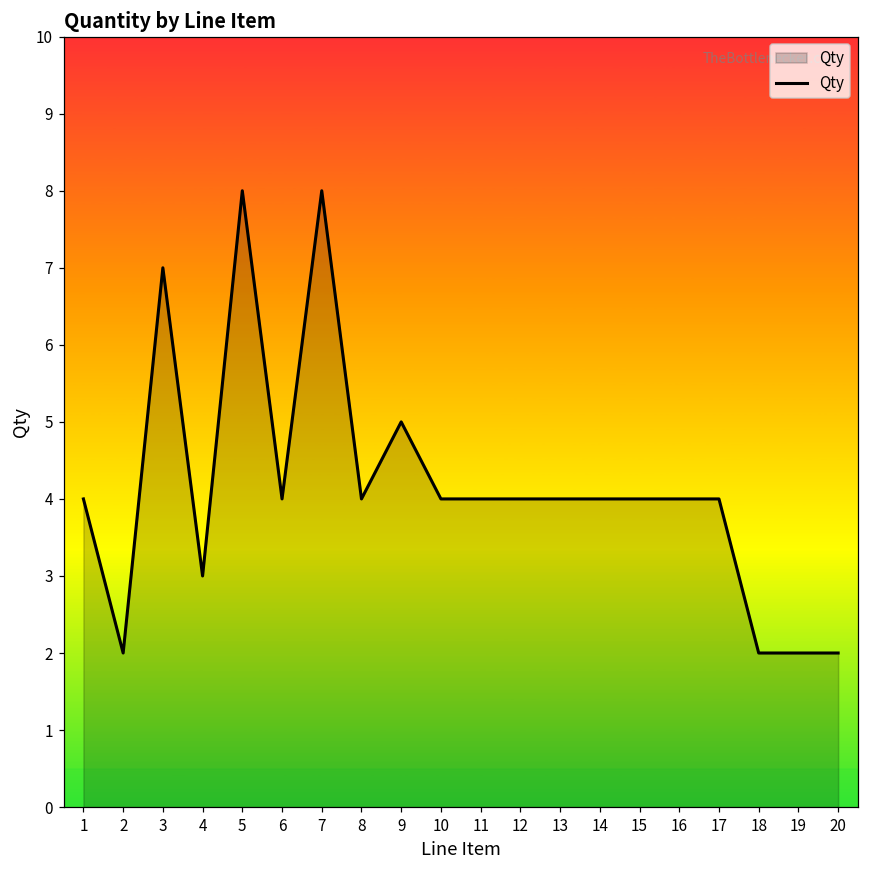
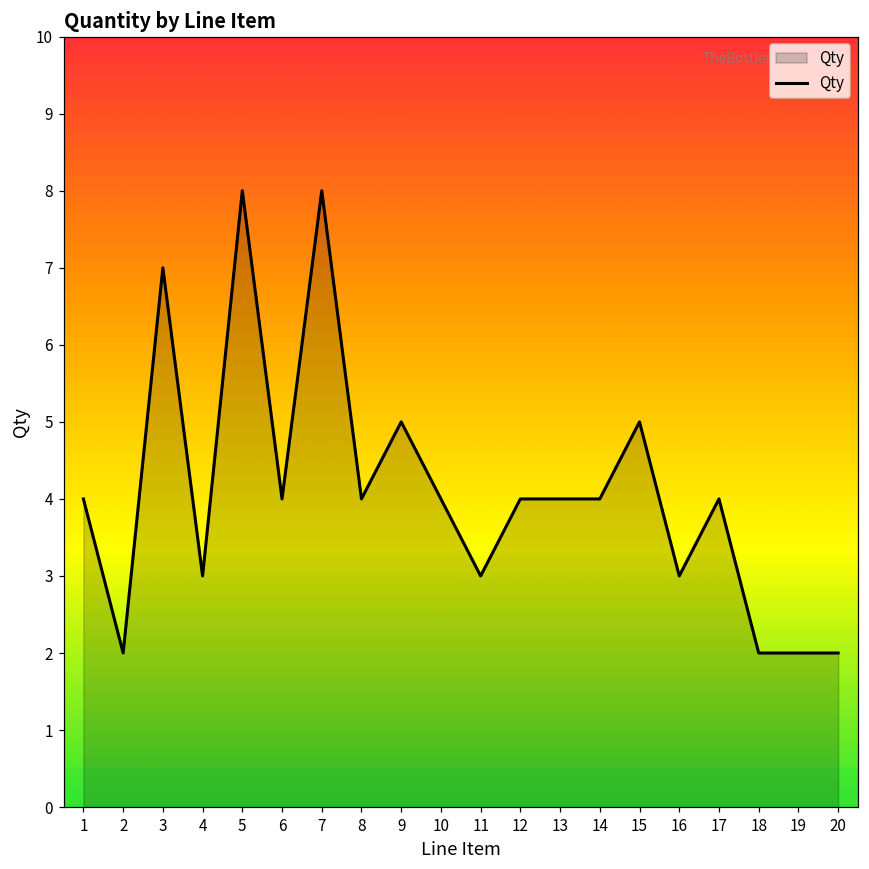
11: 4 -> 3
15: 4 -> 5
16: 4 -> 3
